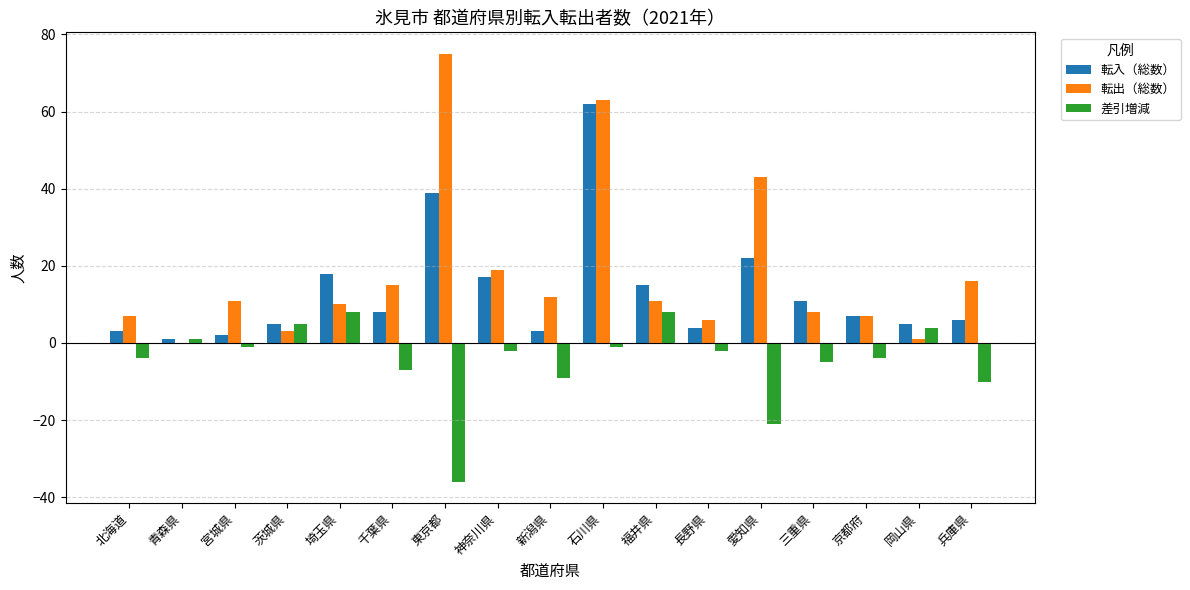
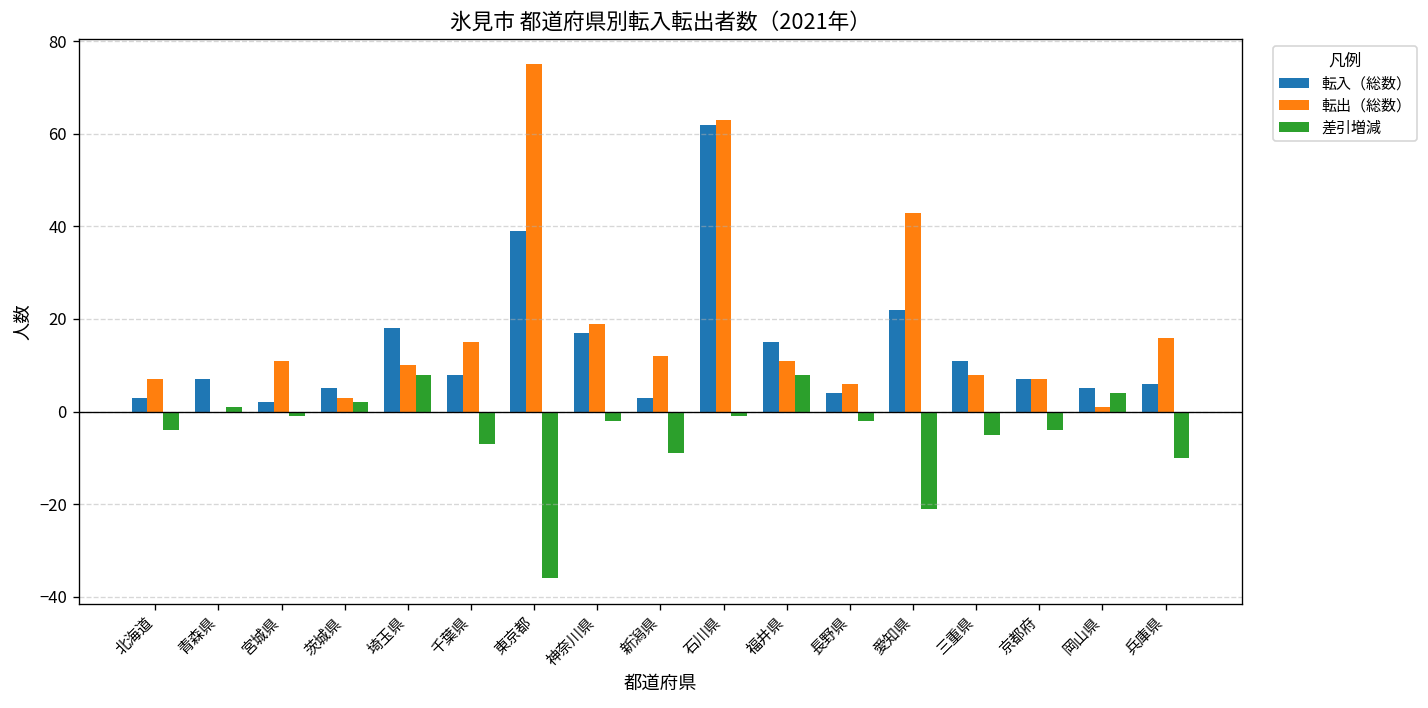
転入（総数）, 青森県: 1 -> 7
差引増減, 茨城県: 5 -> 2
